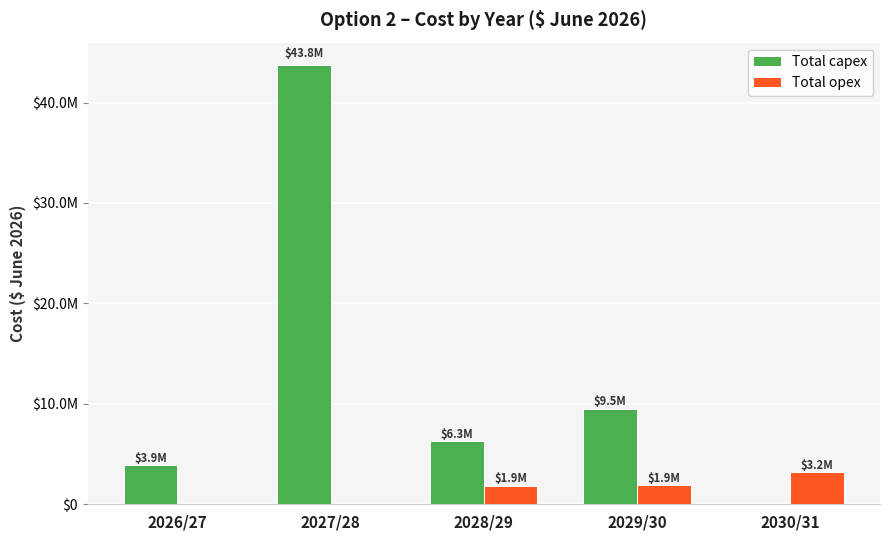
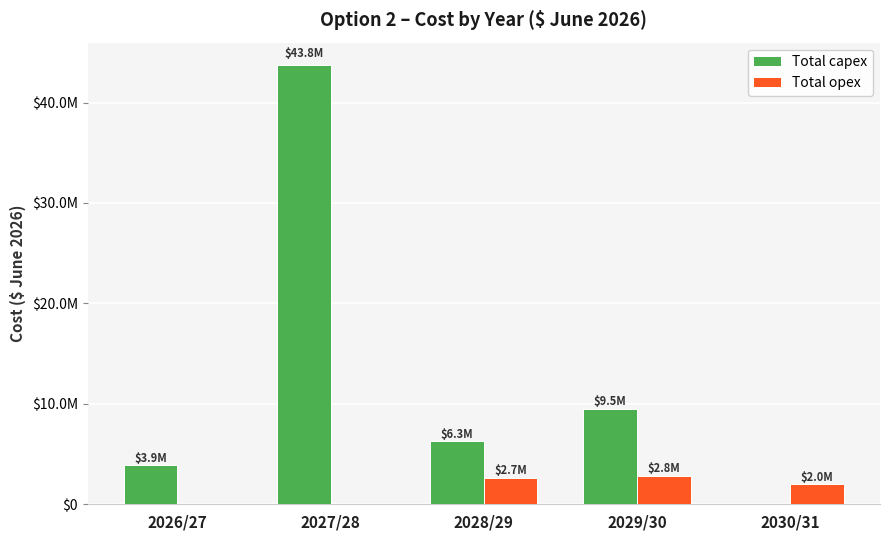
Total opex, 2028/29: $1.9M -> $2.7M
Total opex, 2029/30: $1.9M -> $2.8M
Total opex, 2030/31: $3.2M -> $2.0M
